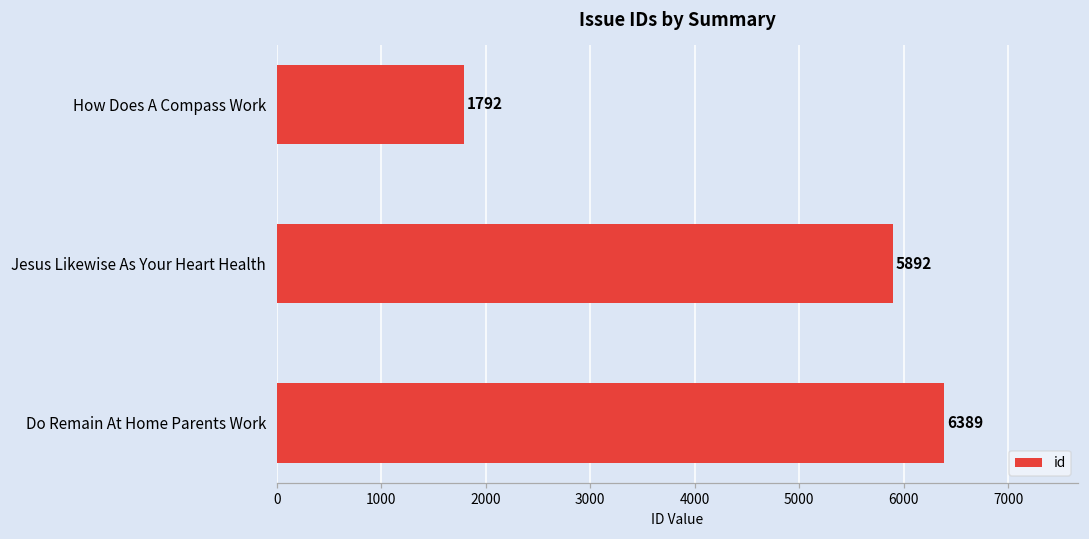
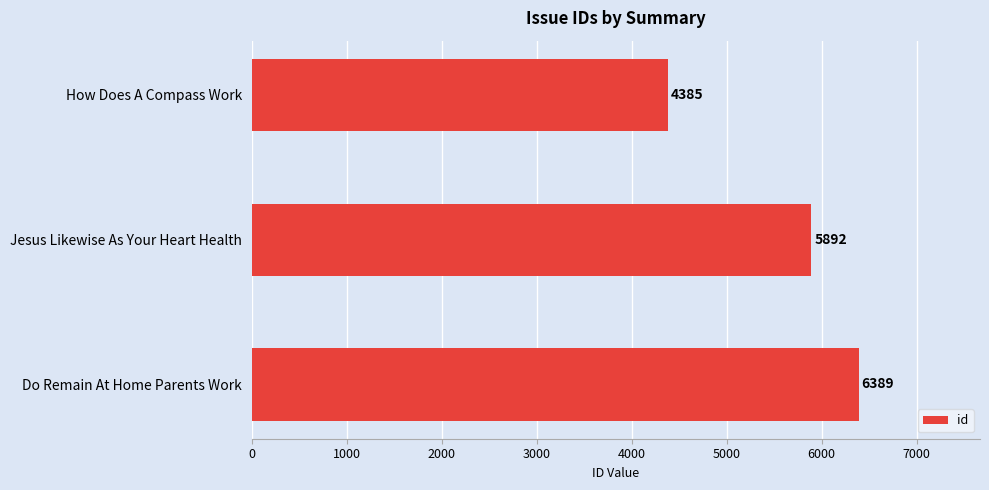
How Does A Compass Work: 1792 -> 4385
